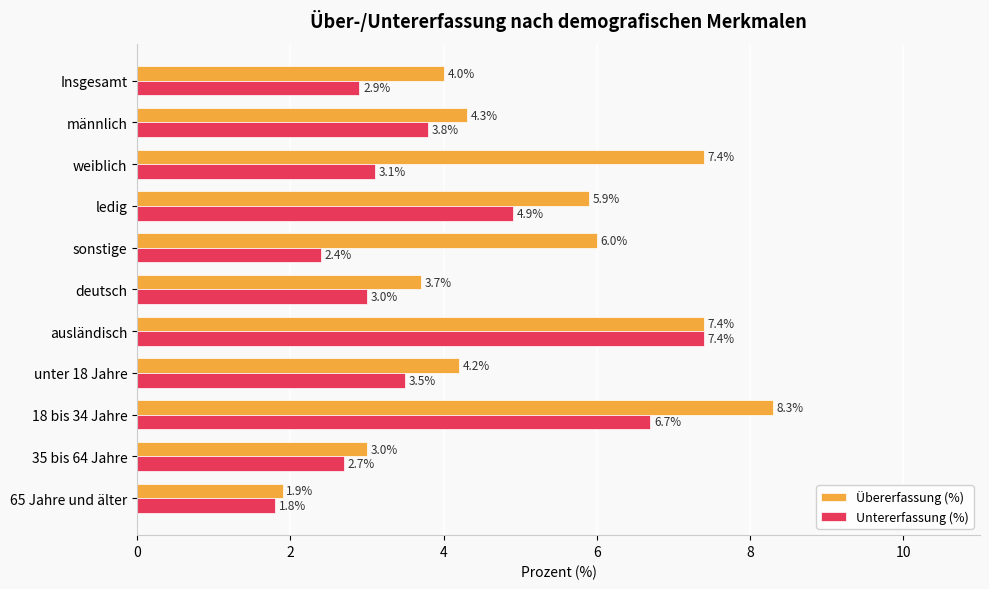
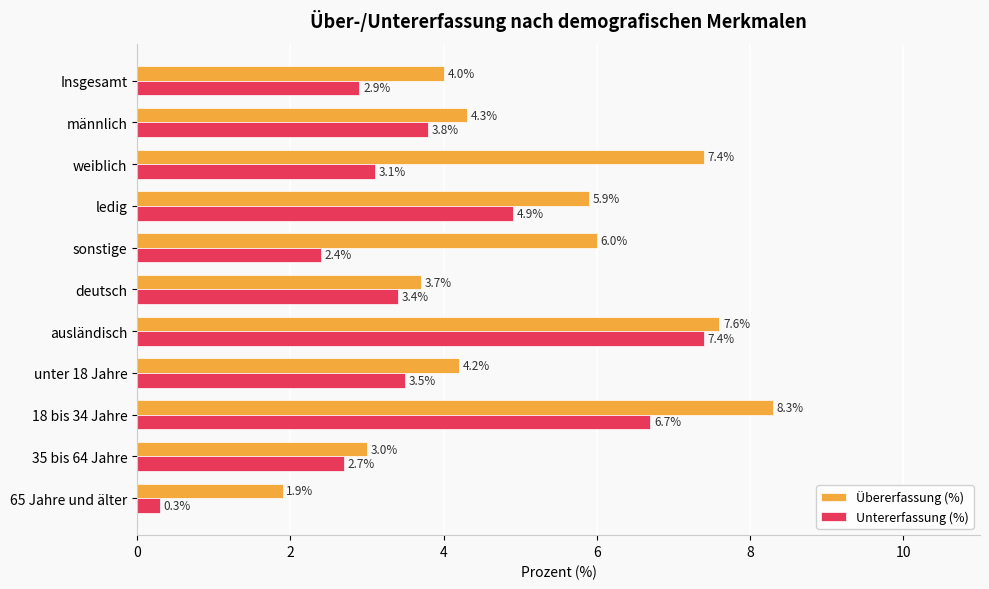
Untererfassung (%), deutsch: 3.0% -> 3.4%
Übererfassung (%), ausländisch: 7.4% -> 7.6%
Untererfassung (%), 65 Jahre und älter: 1.8% -> 0.3%
